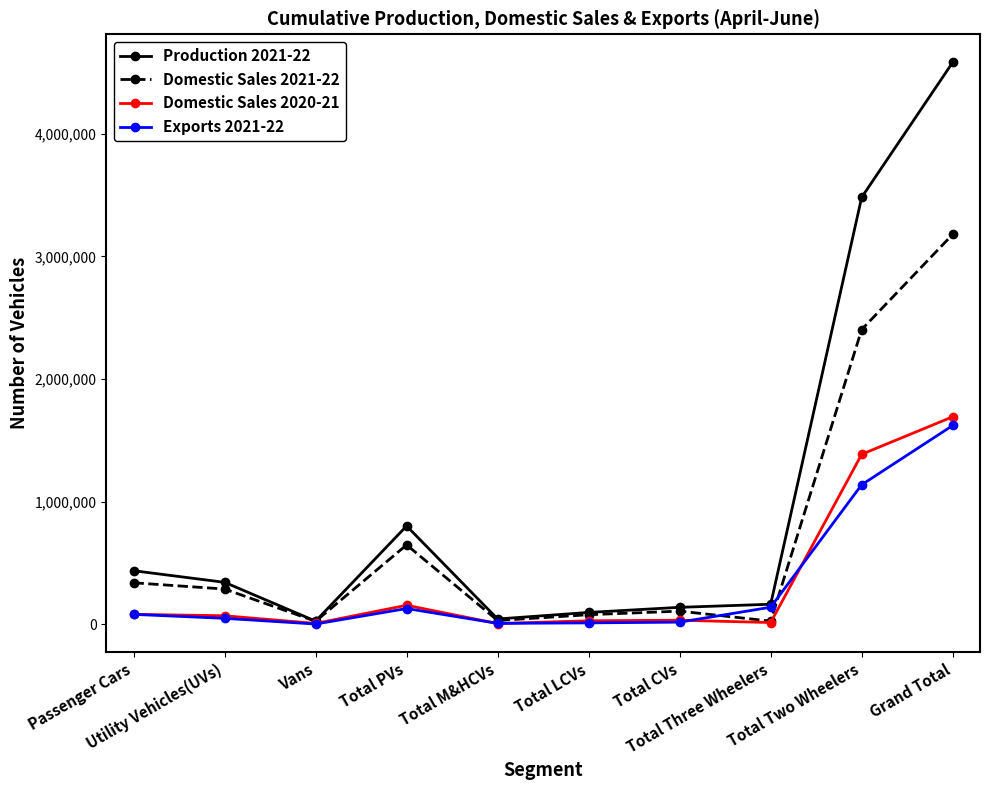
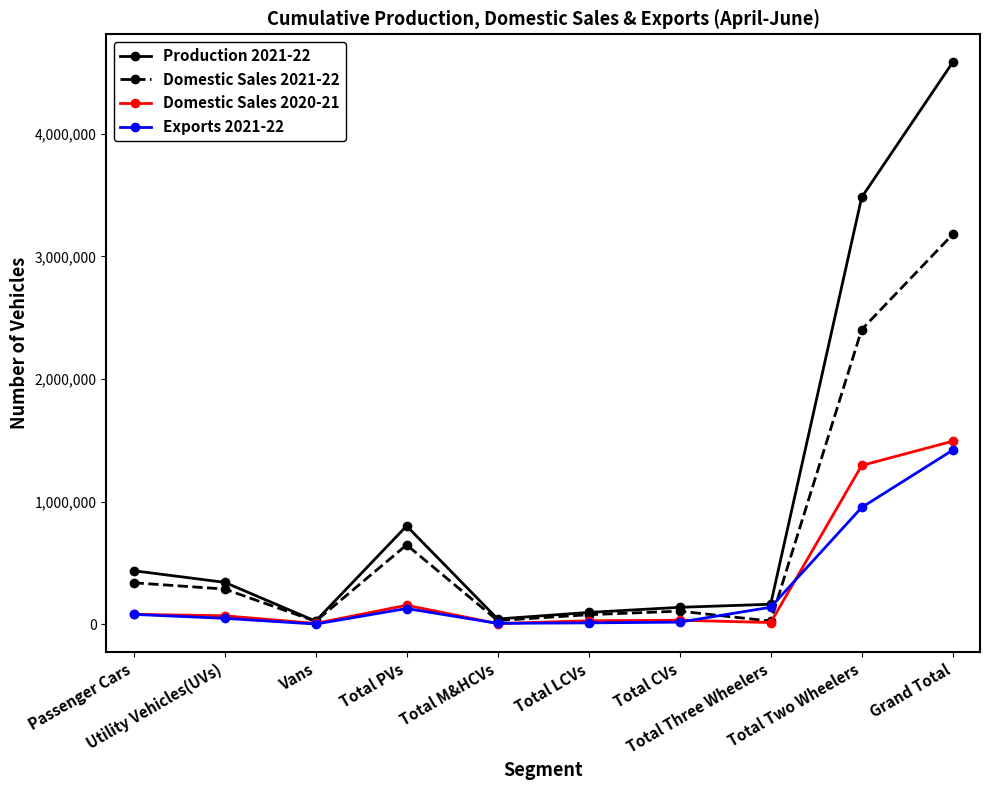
Domestic Sales 2020-21, Total Two Wheelers: 1,390,000 -> 1,290,000
Exports 2021-22, Total Two Wheelers: 1,140,000 -> 950,000
Domestic Sales 2020-21, Grand Total: 1,690,000 -> 1,490,000
Exports 2021-22, Grand Total: 1,620,000 -> 1,420,000
